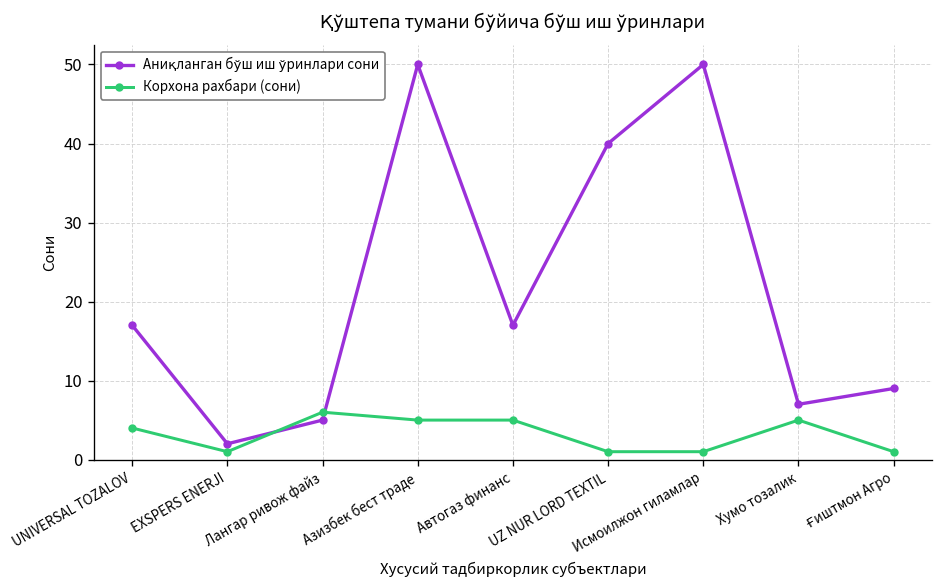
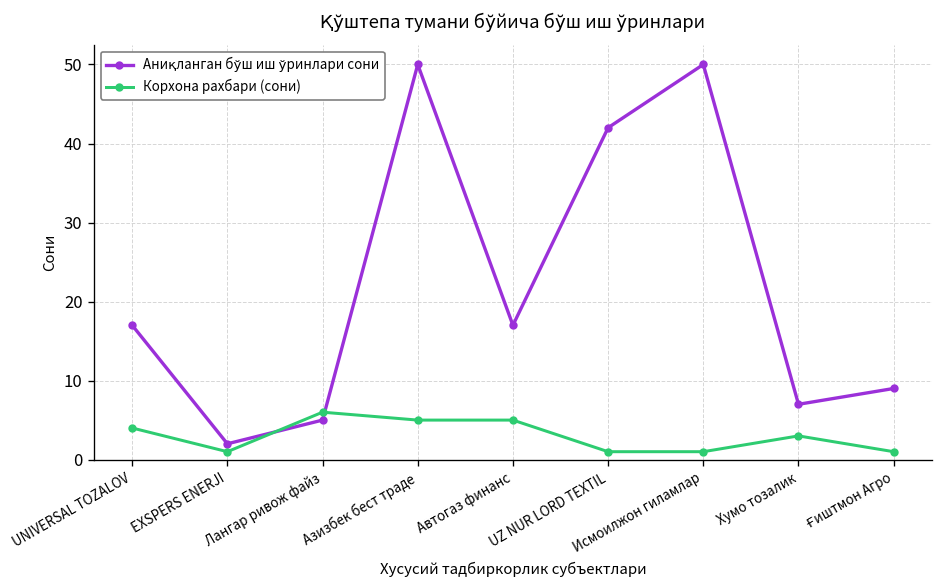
Аниқланган бўш иш ўринлари сони, UZ NUR LORD TEXTIL: 40 -> 42
Корхона рахбари (сони), Хумо тозалик: 5 -> 3
